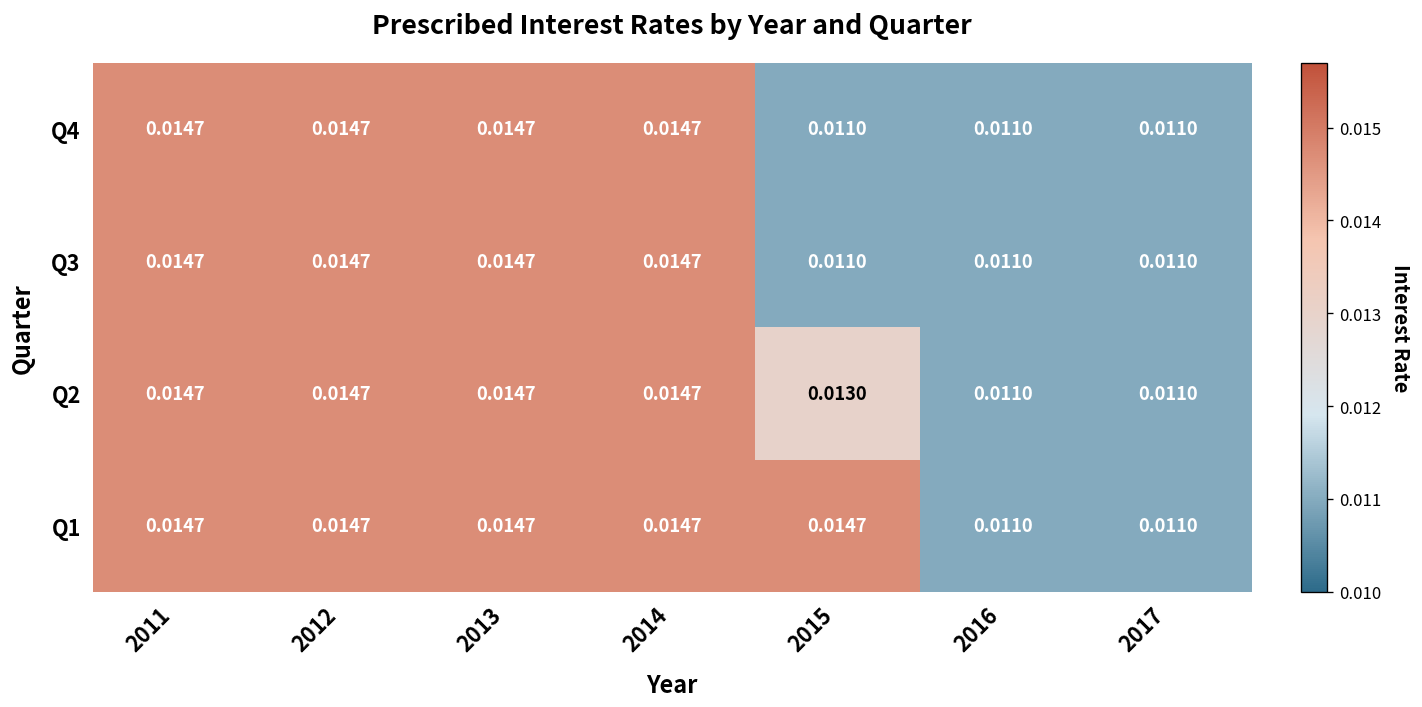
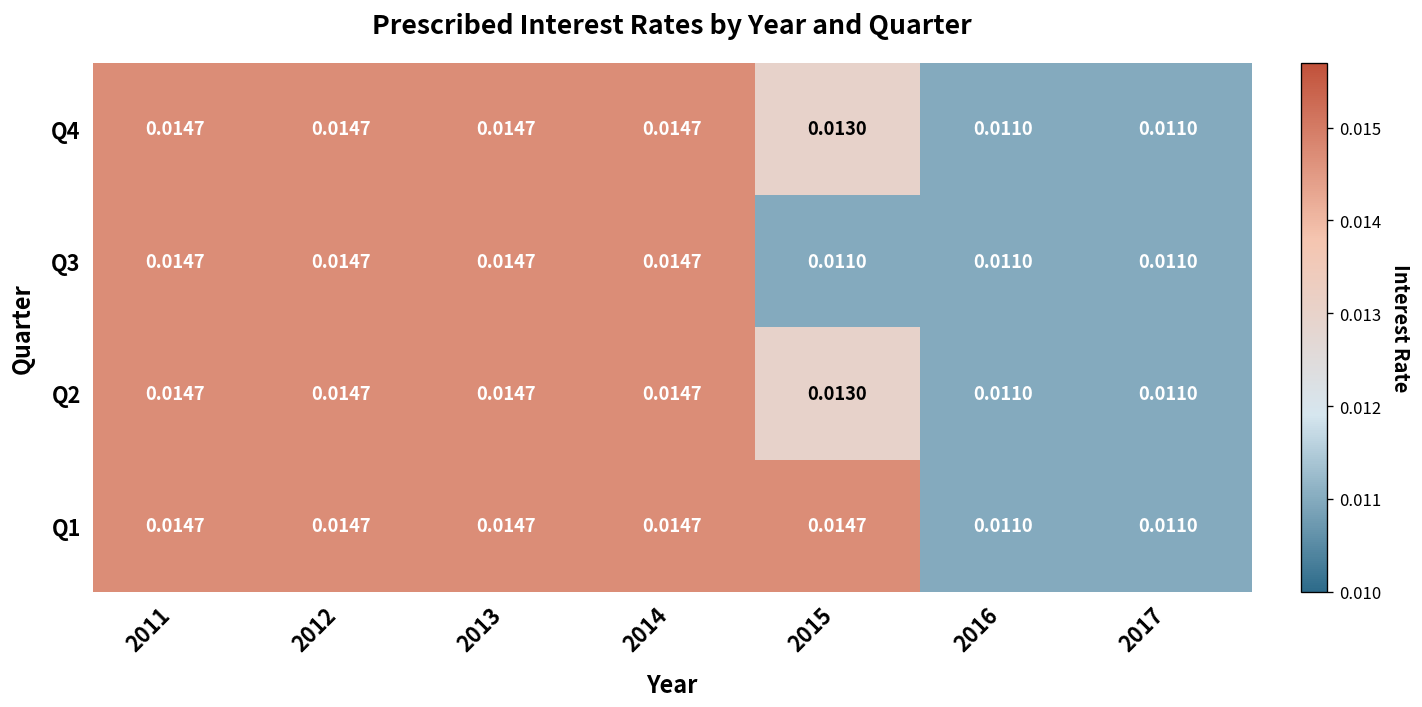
Q4, 2015: 0.0110 -> 0.0130
